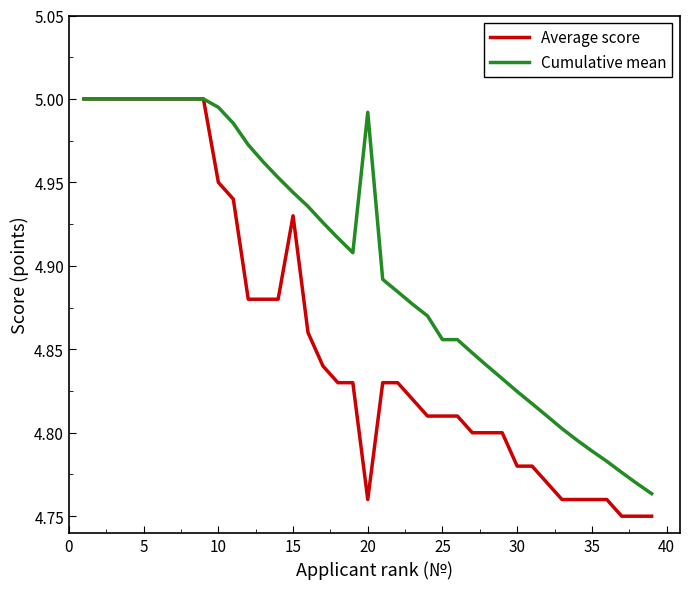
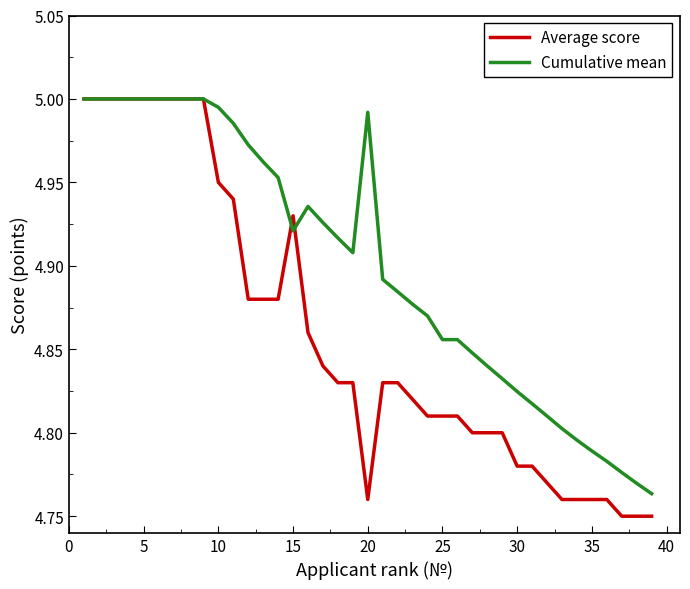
Cumulative mean, 15: 4.944 -> 4.921
